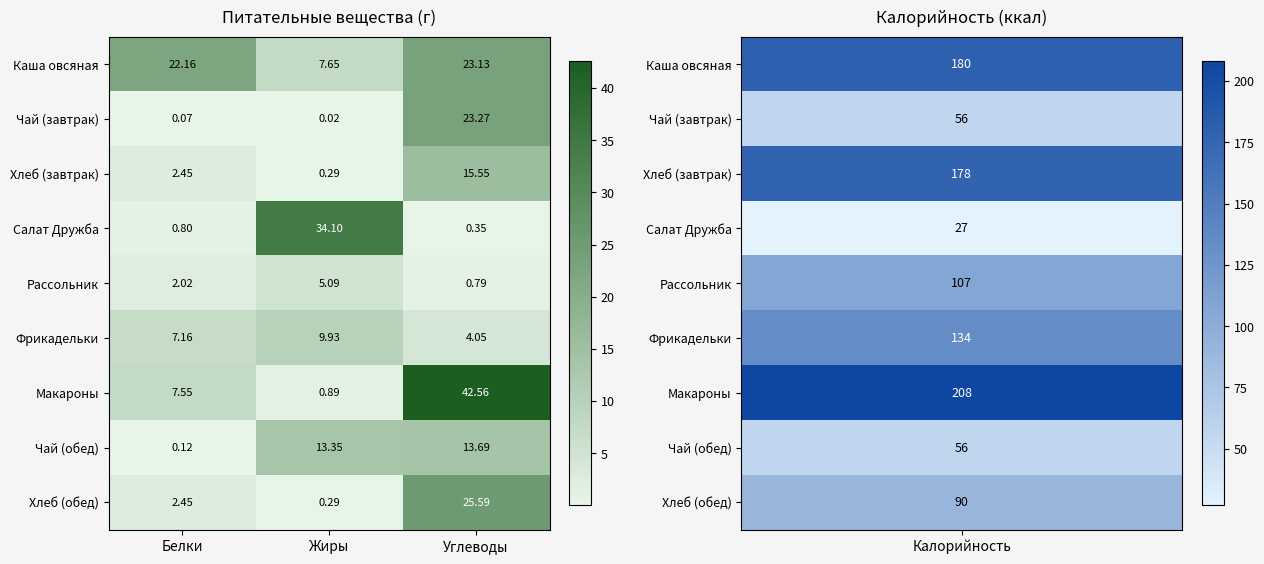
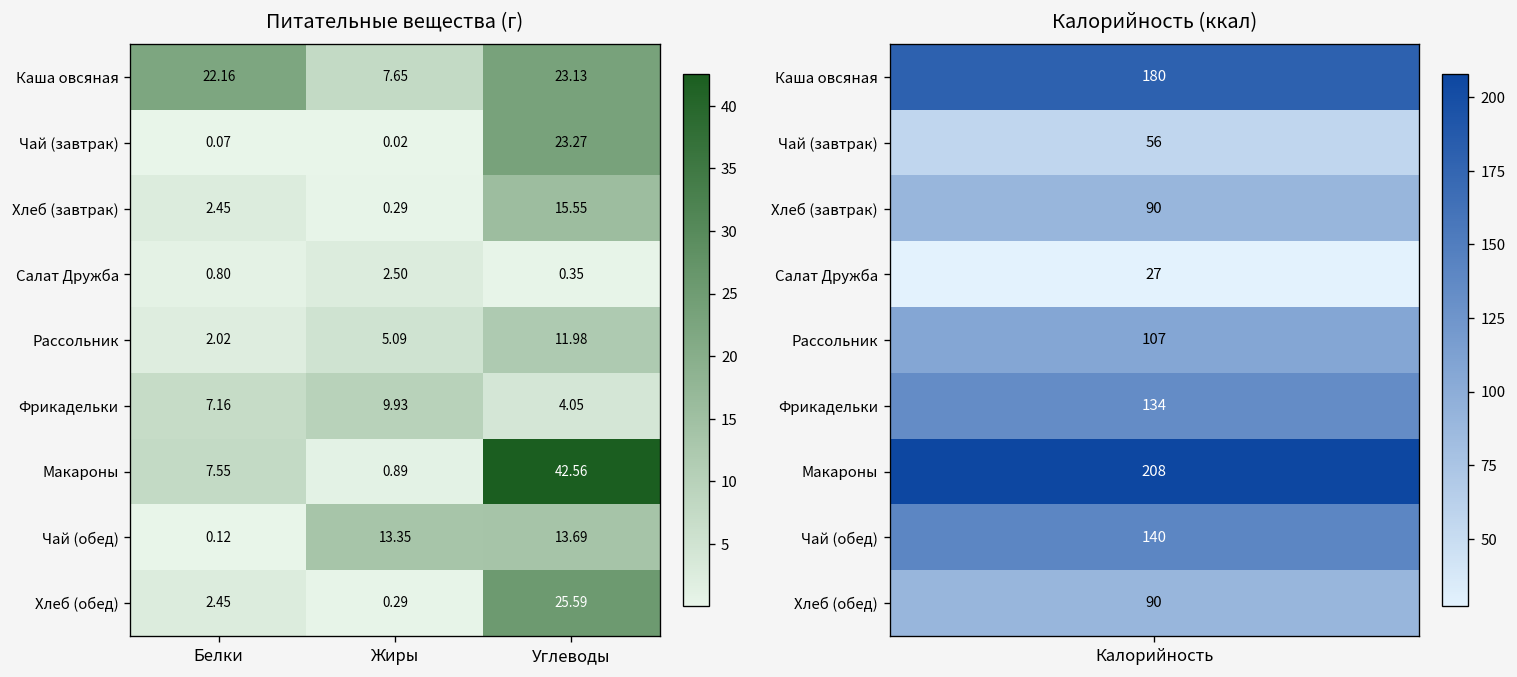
Питательные вещества (г), Салат Дружба, Жиры: 34.10 -> 2.50
Питательные вещества (г), Рассольник, Углеводы: 0.79 -> 11.98
Калорийность (ккал), Хлеб (завтрак), Калорийность: 178 -> 90
Калорийность (ккал), Чай (обед), Калорийность: 56 -> 140
